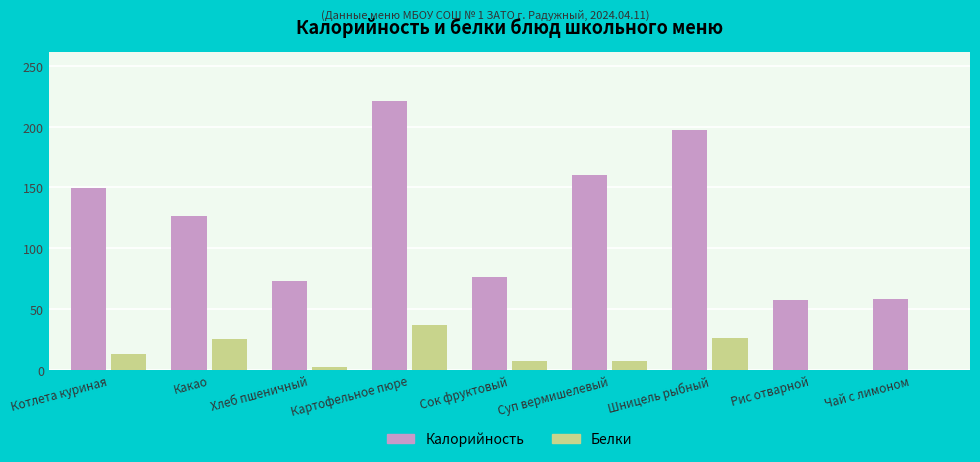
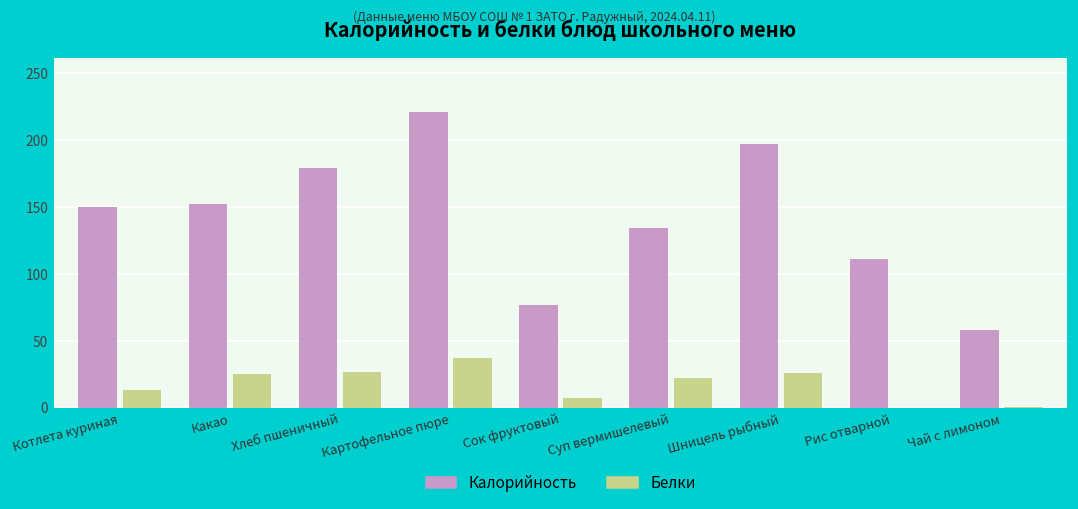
Калорийность, Какао: 127 -> 152
Калорийность, Хлеб пшеничный: 73 -> 179
Белки, Хлеб пшеничный: 3 -> 27
Калорийность, Суп вермишелевый: 160 -> 134
Белки, Суп вермишелевый: 7 -> 22
Калорийность, Рис отварной: 58 -> 111
